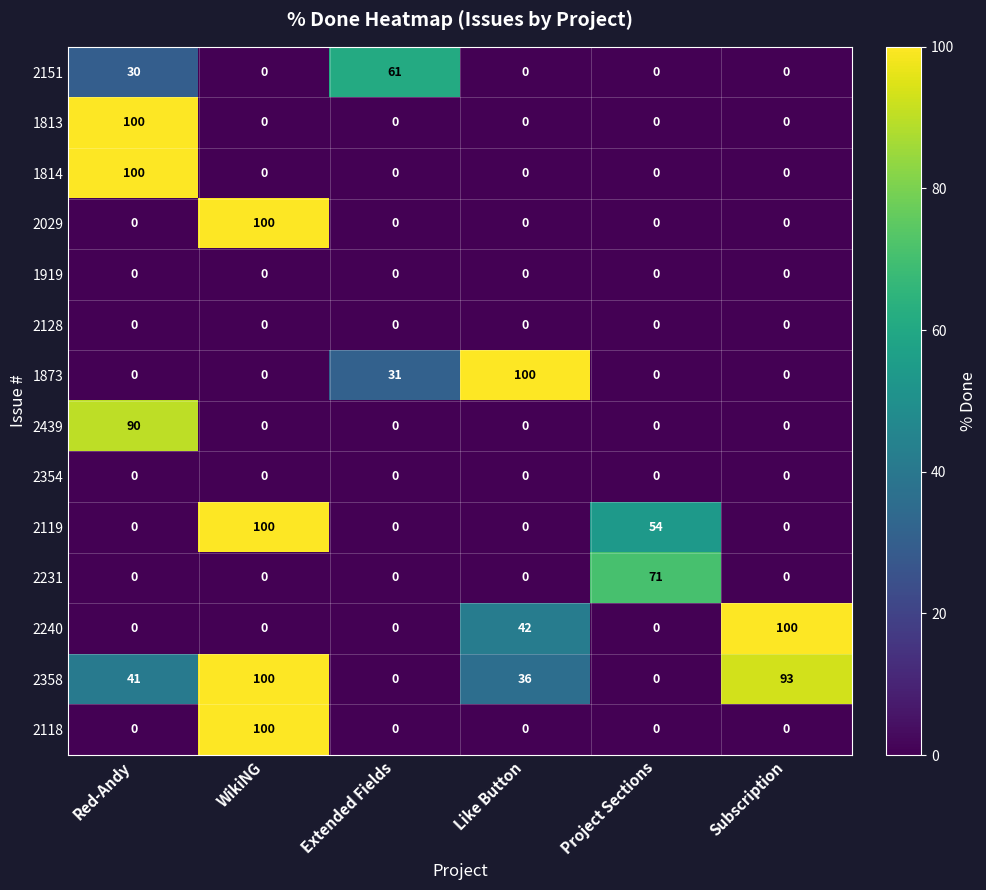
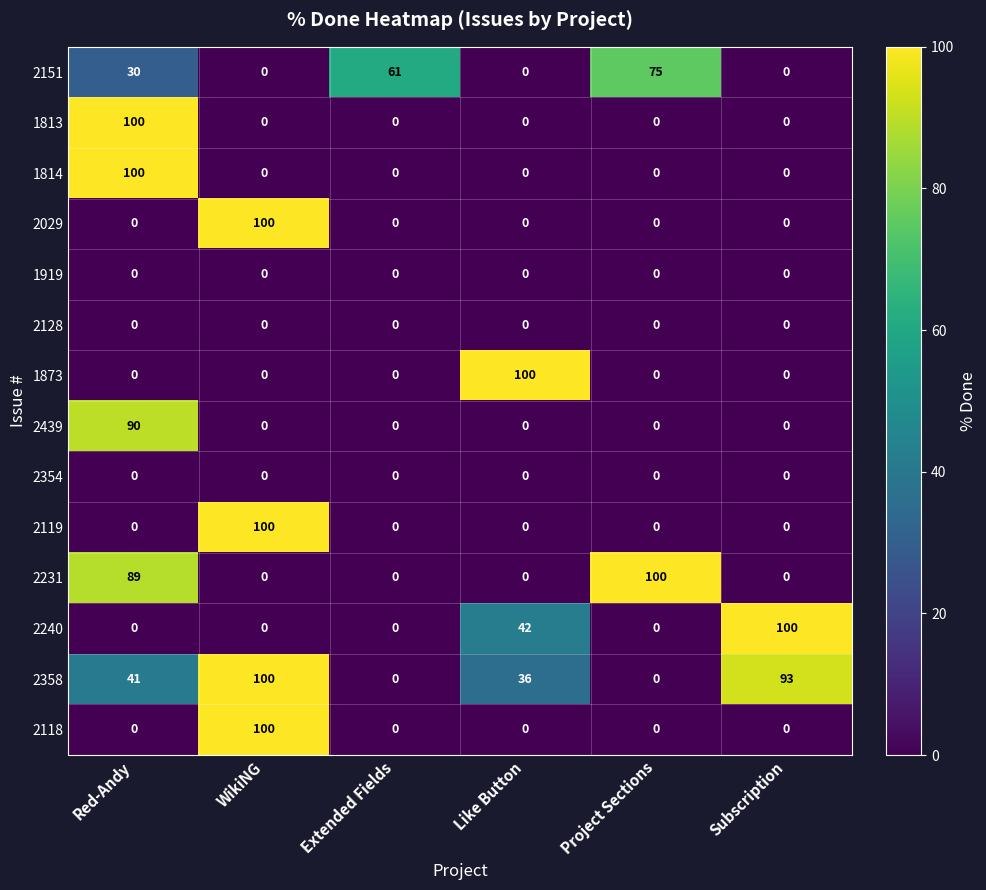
2151, Project Sections: 0 -> 75
1873, Extended Fields: 31 -> 0
2119, Project Sections: 54 -> 0
2231, Red-Andy: 0 -> 89
2231, Project Sections: 71 -> 100
